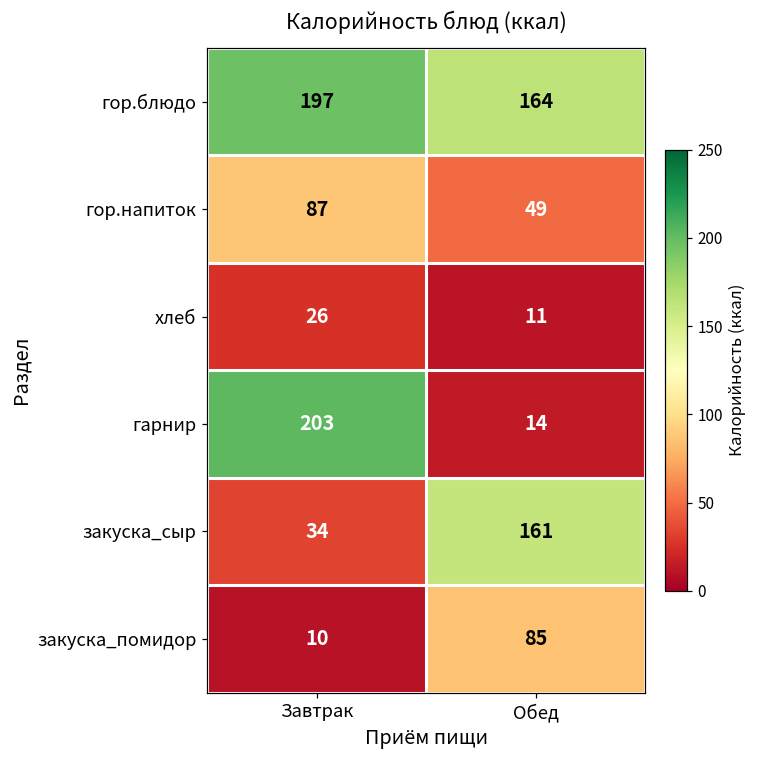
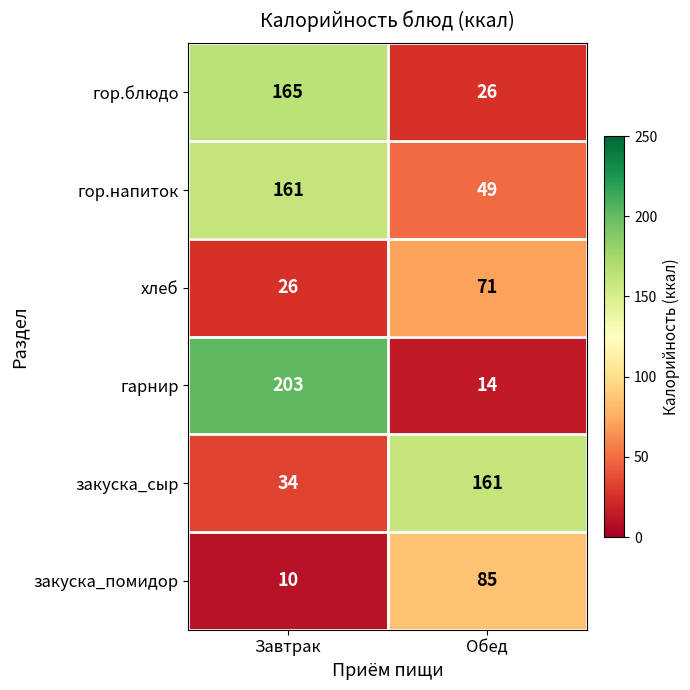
гор.блюдо, Завтрак: 197 -> 165
гор.блюдо, Обед: 164 -> 26
гор.напиток, Завтрак: 87 -> 161
хлеб, Обед: 11 -> 71
